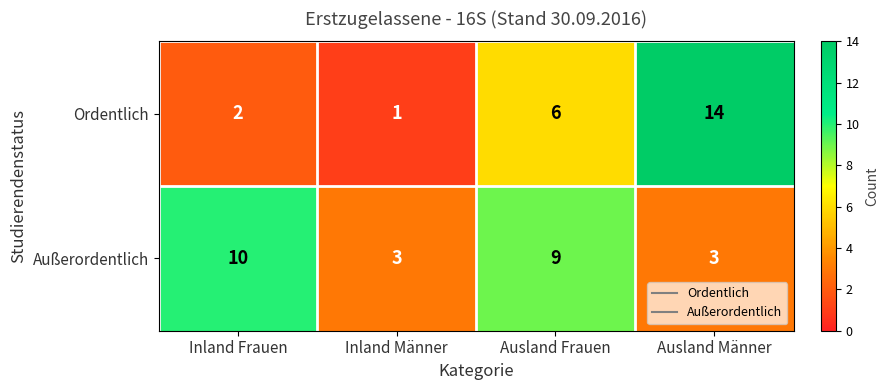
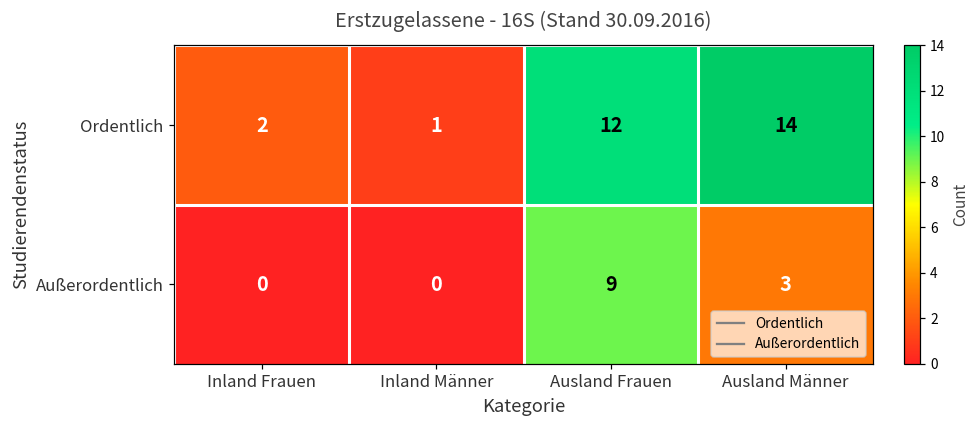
Ordentlich, Ausland Frauen: 6 -> 12
Außerordentlich, Inland Frauen: 10 -> 0
Außerordentlich, Inland Männer: 3 -> 0
